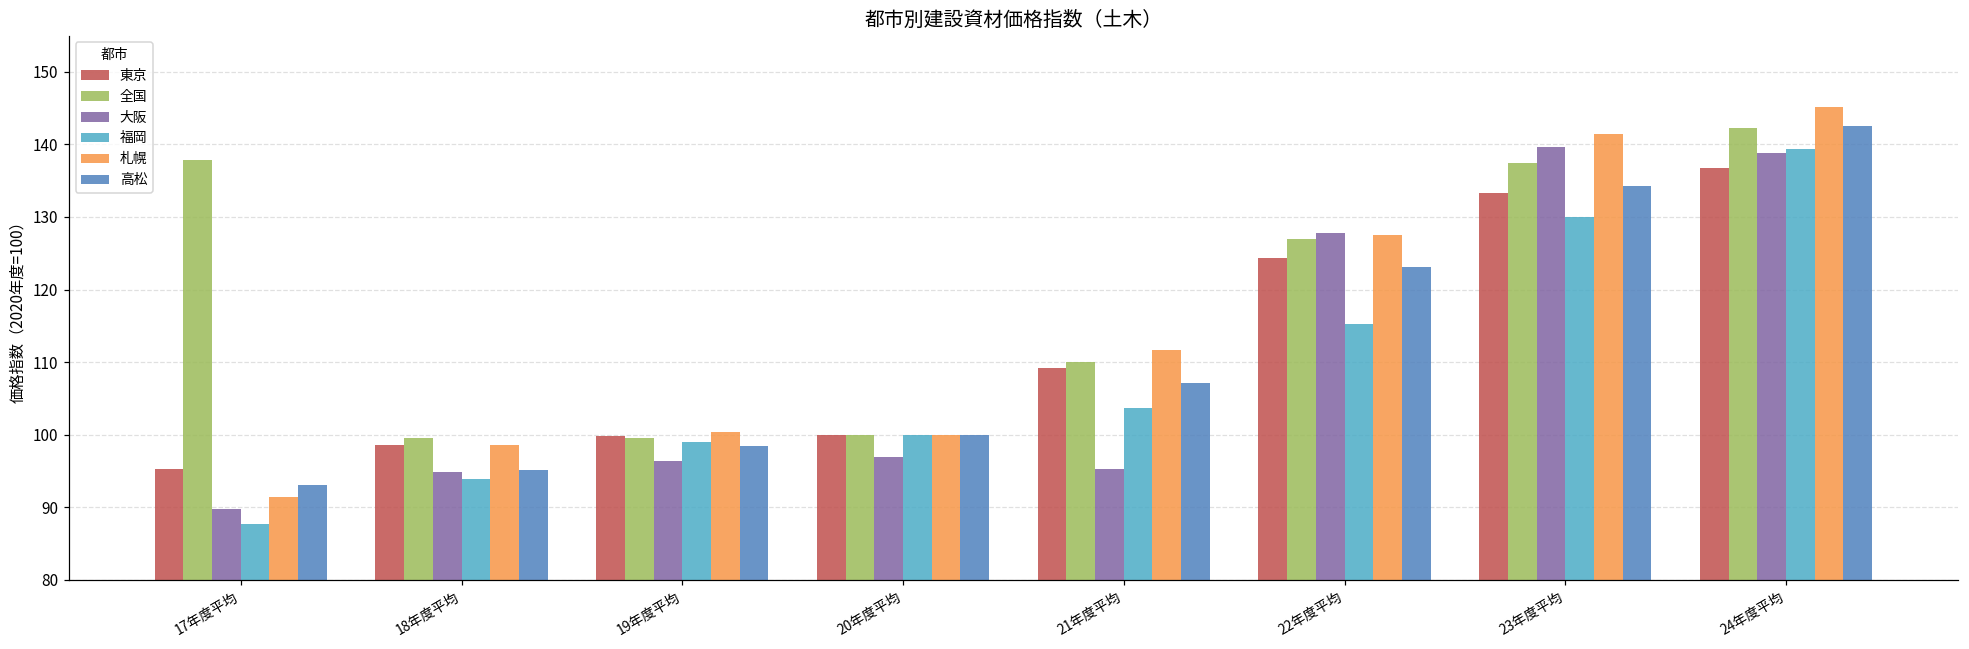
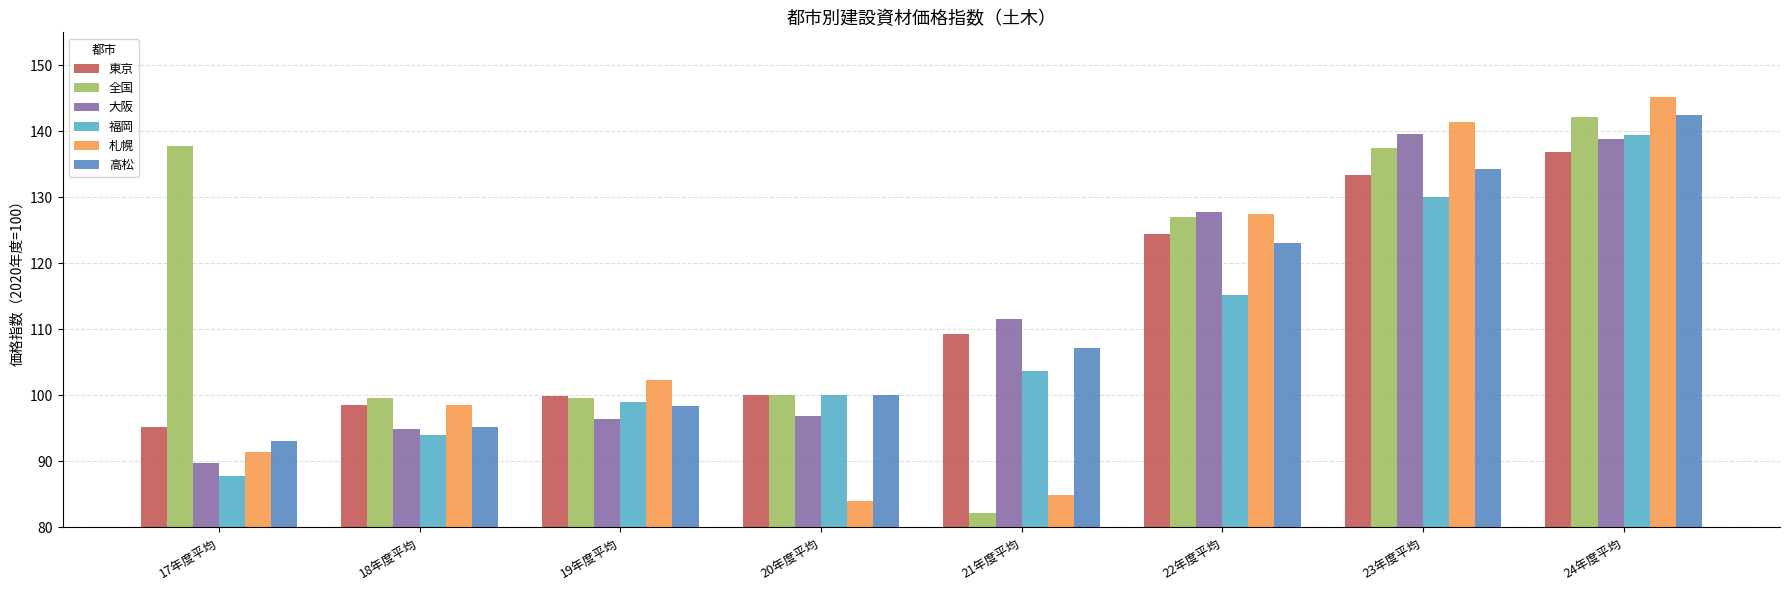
札幌, 19年度平均: 100 -> 102
札幌, 20年度平均: 100 -> 84
全国, 21年度平均: 110 -> 82
大阪, 21年度平均: 95 -> 112
札幌, 21年度平均: 112 -> 85
